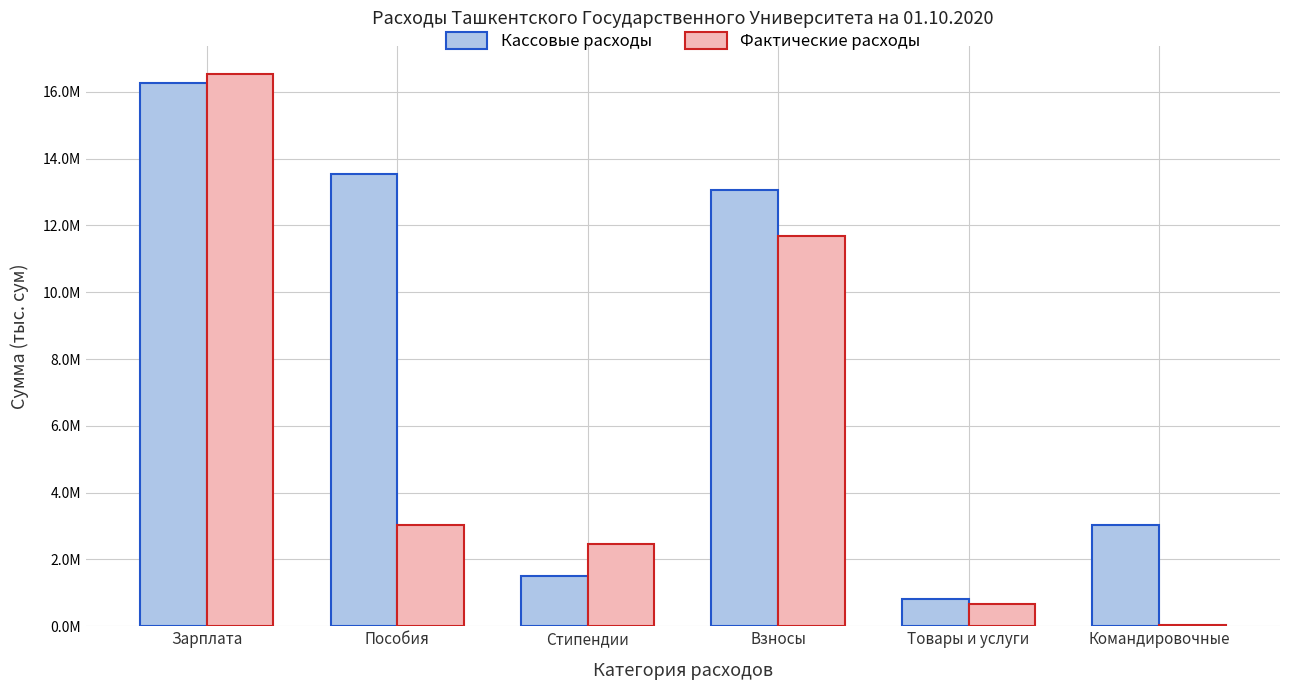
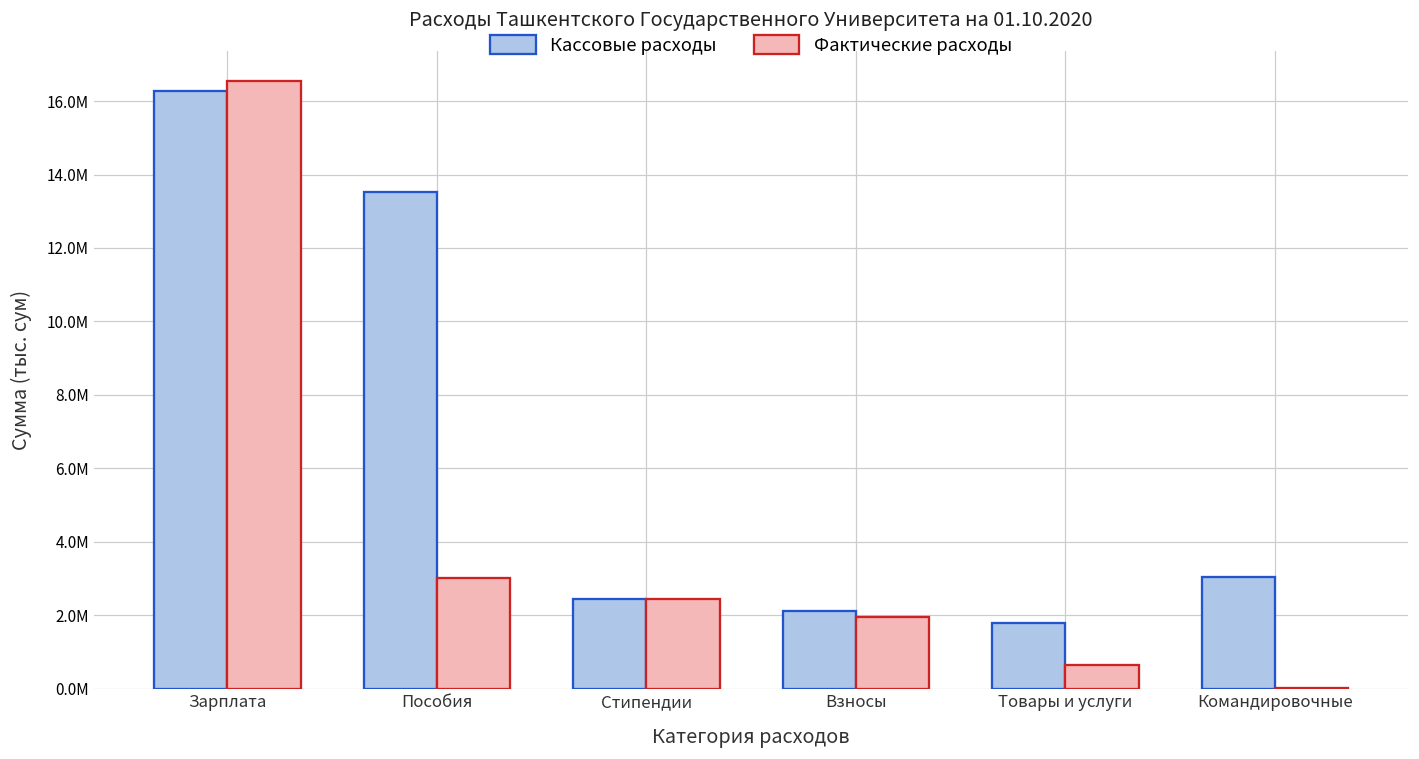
Кассовые расходы, Стипендии: 1500000 -> 2500000
Кассовые расходы, Взносы: 13100000 -> 2100000
Фактические расходы, Взносы: 11700000 -> 2000000
Кассовые расходы, Товары и услуги: 800000 -> 1800000
